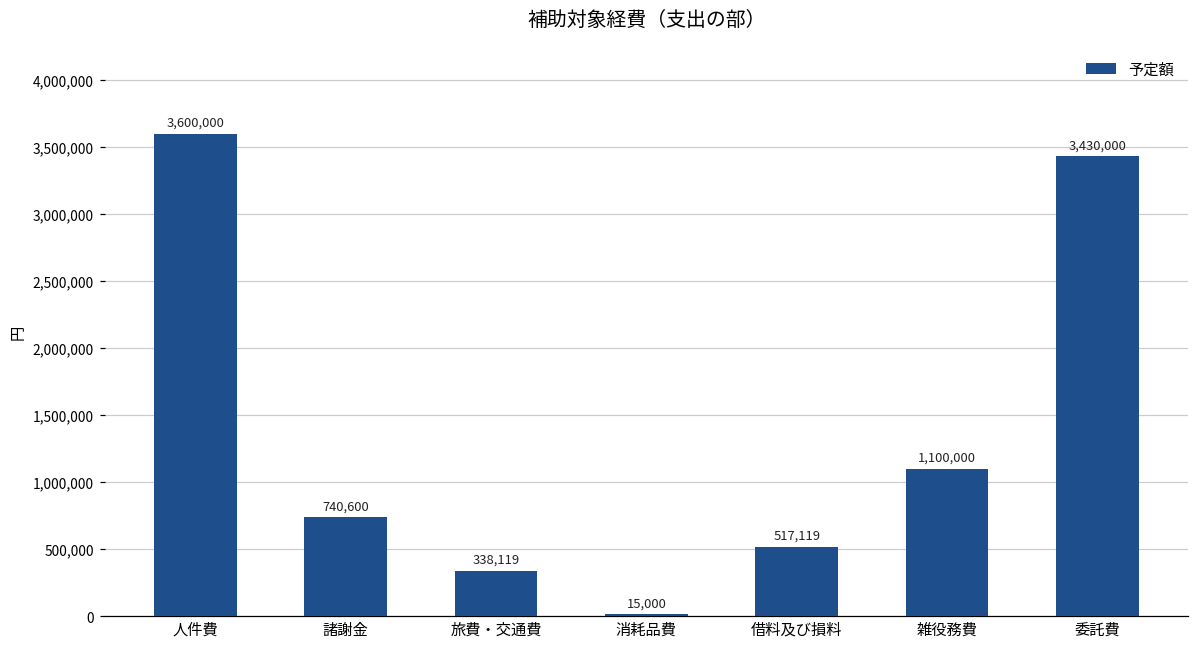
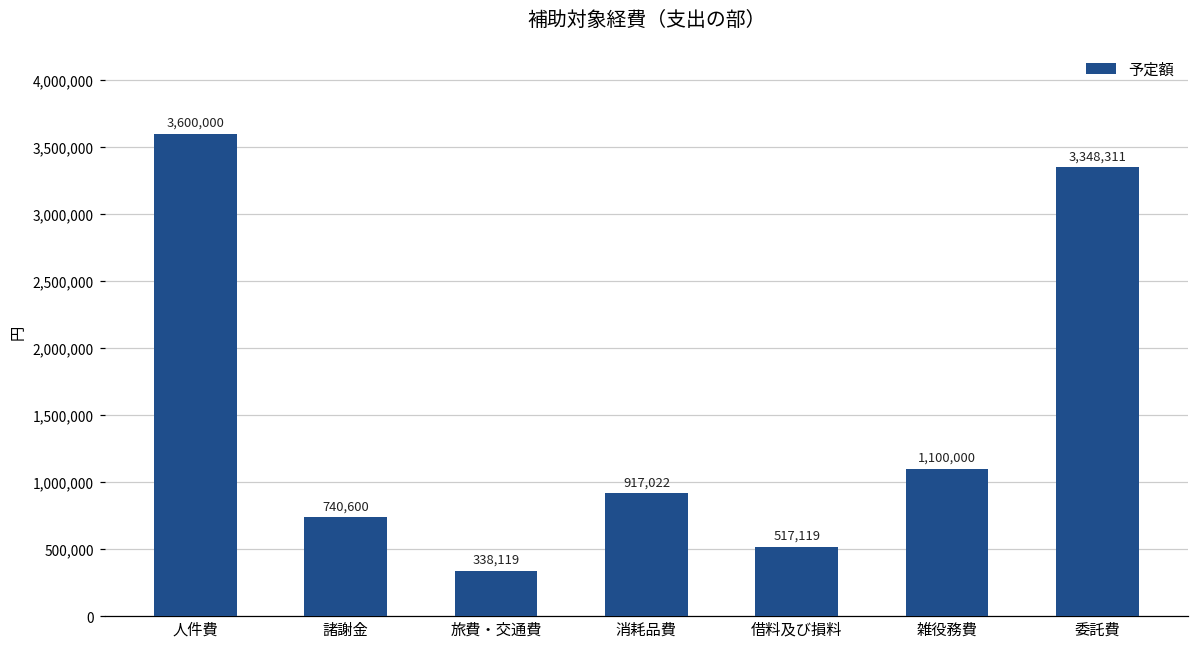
消耗品費: 15,000 -> 917,022
委託費: 3,430,000 -> 3,348,311
